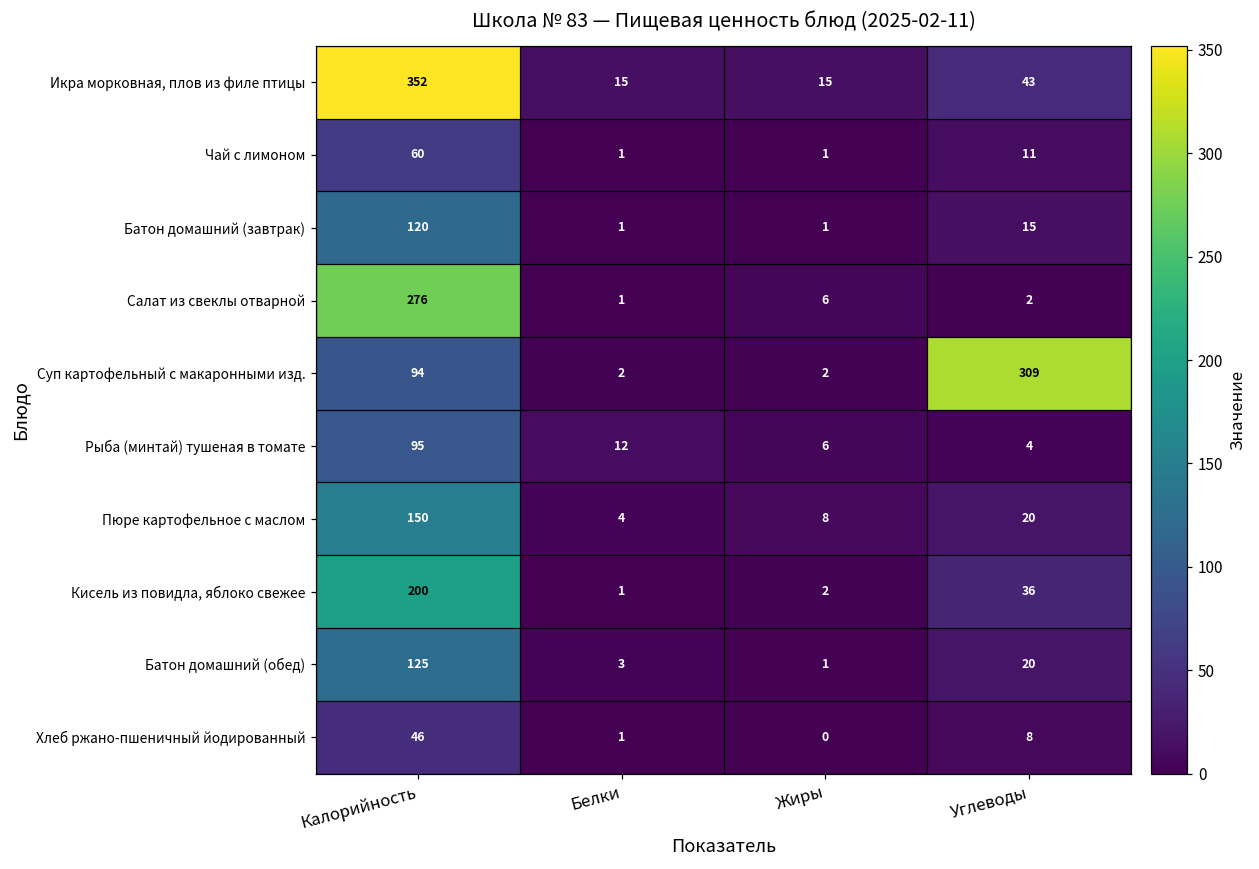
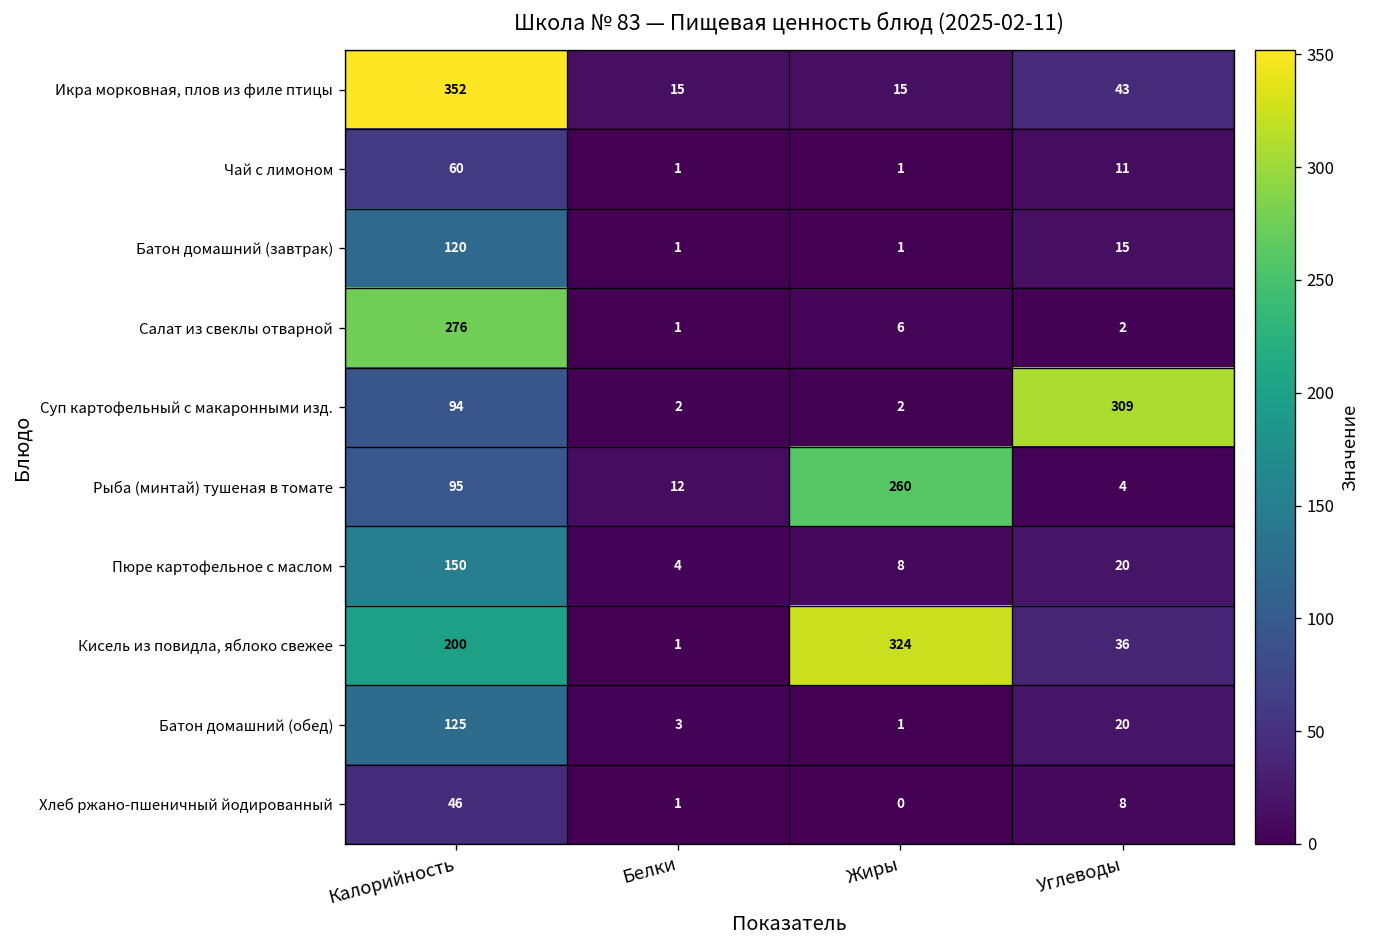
Рыба (минтай) тушеная в томате, Жиры: 6 -> 260
Кисель из повидла, яблоко свежее, Жиры: 2 -> 324
